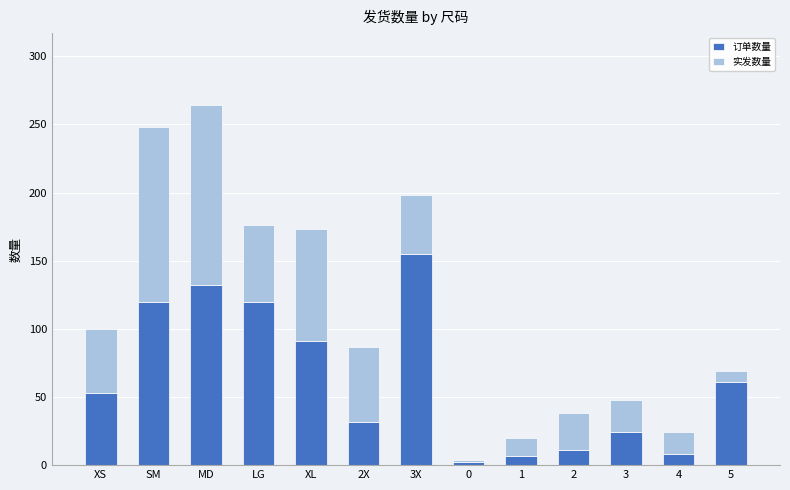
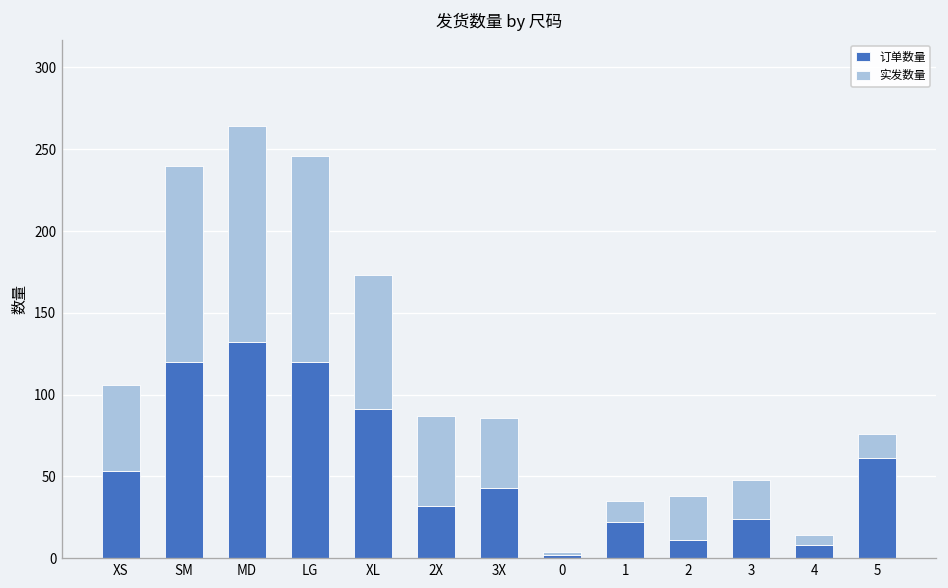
实发数量, XS: 47 -> 53
实发数量, SM: 128 -> 120
实发数量, LG: 56 -> 126
订单数量, 3X: 155 -> 43
订单数量, 1: 7 -> 22
实发数量, 4: 16 -> 6
实发数量, 5: 8 -> 15
